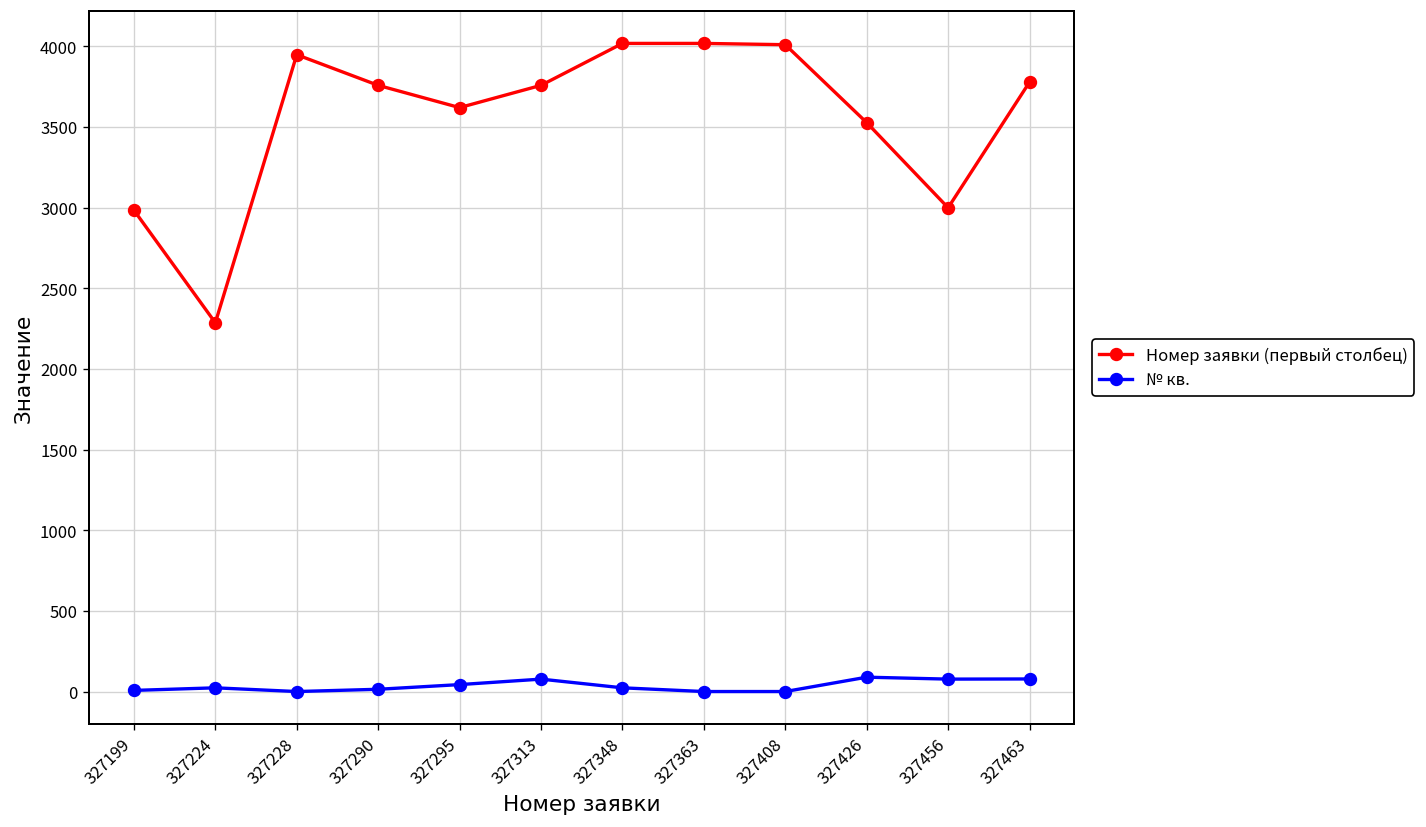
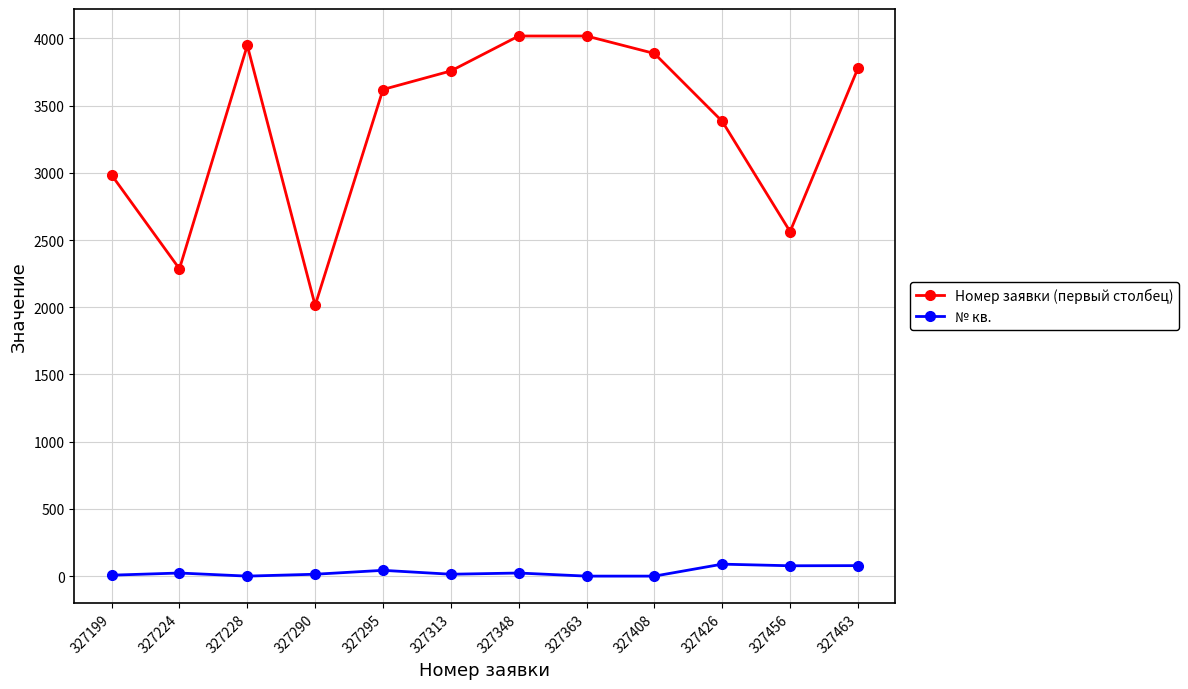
Номер заявки (первый столбец), 327290: 3760 -> 2010
№ кв., 327313: 80 -> 10
Номер заявки (первый столбец), 327408: 4010 -> 3890
Номер заявки (первый столбец), 327426: 3530 -> 3380
Номер заявки (первый столбец), 327456: 3000 -> 2560
